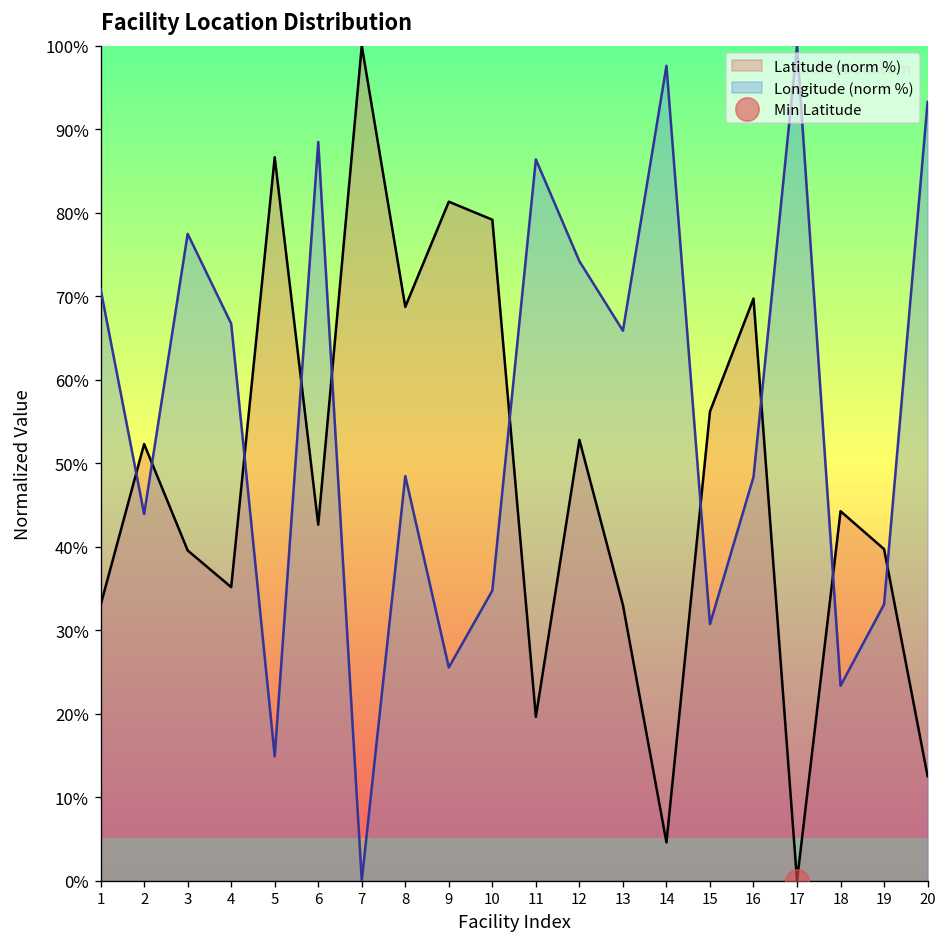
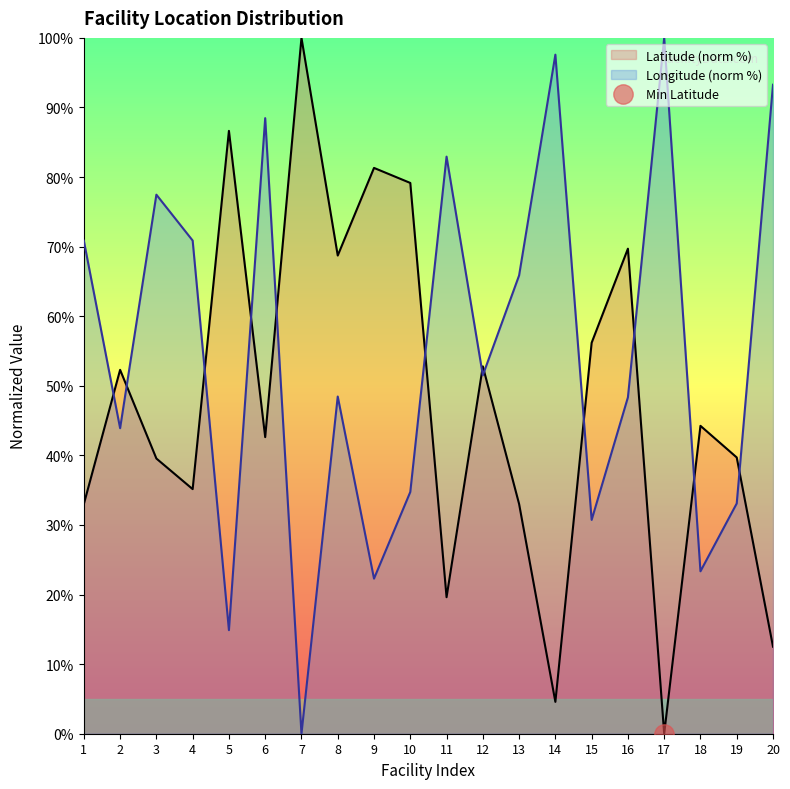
Longitude (norm %), 4: 67% -> 71%
Longitude (norm %), 9: 26% -> 22%
Longitude (norm %), 11: 86% -> 83%
Longitude (norm %), 12: 74% -> 52%
